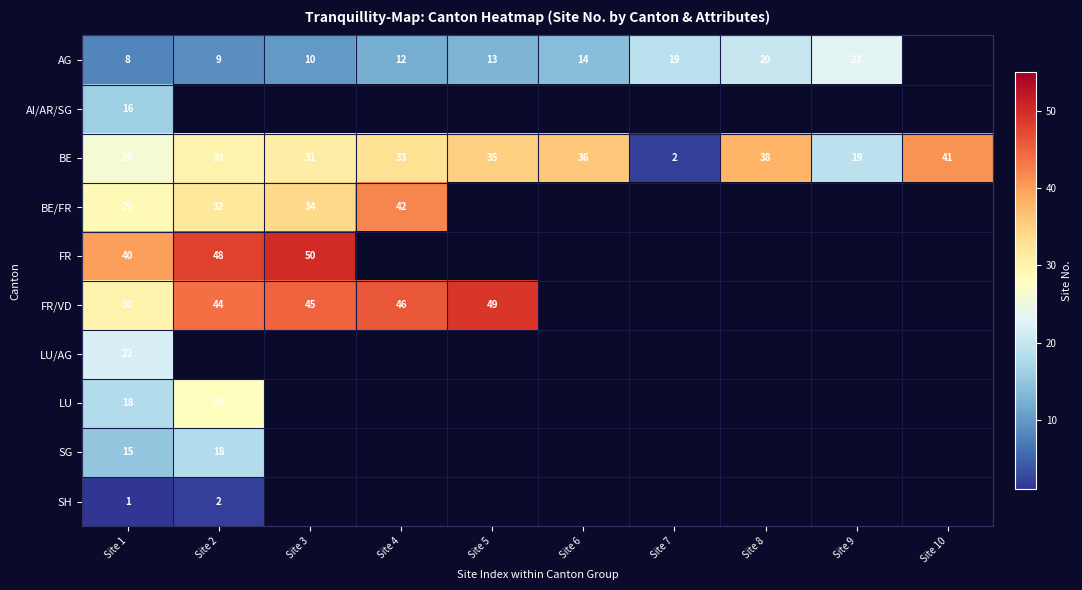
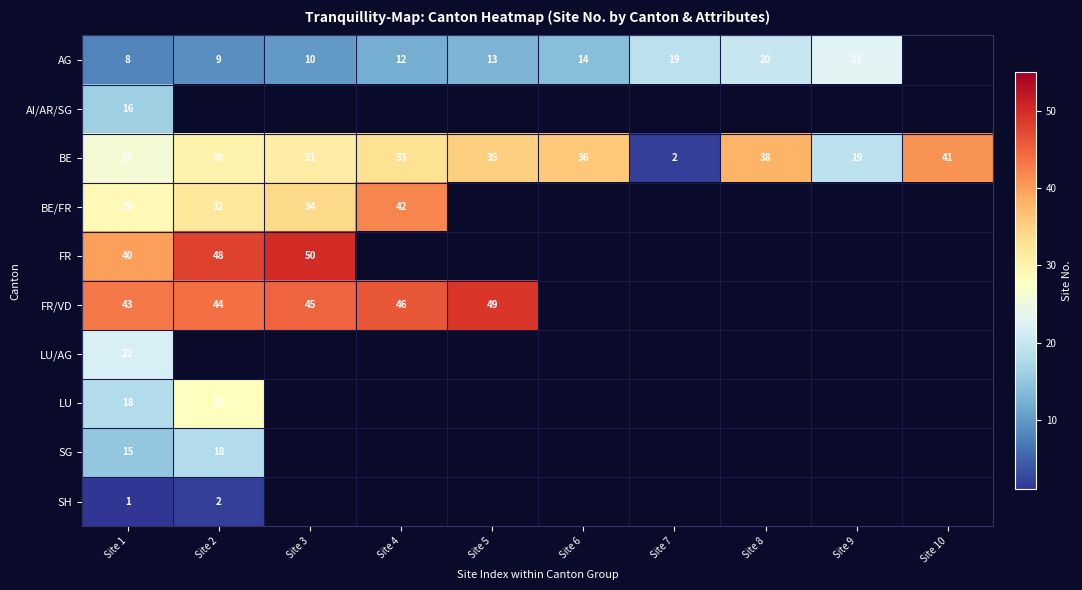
FR/VD, Site 1: 30 -> 43
